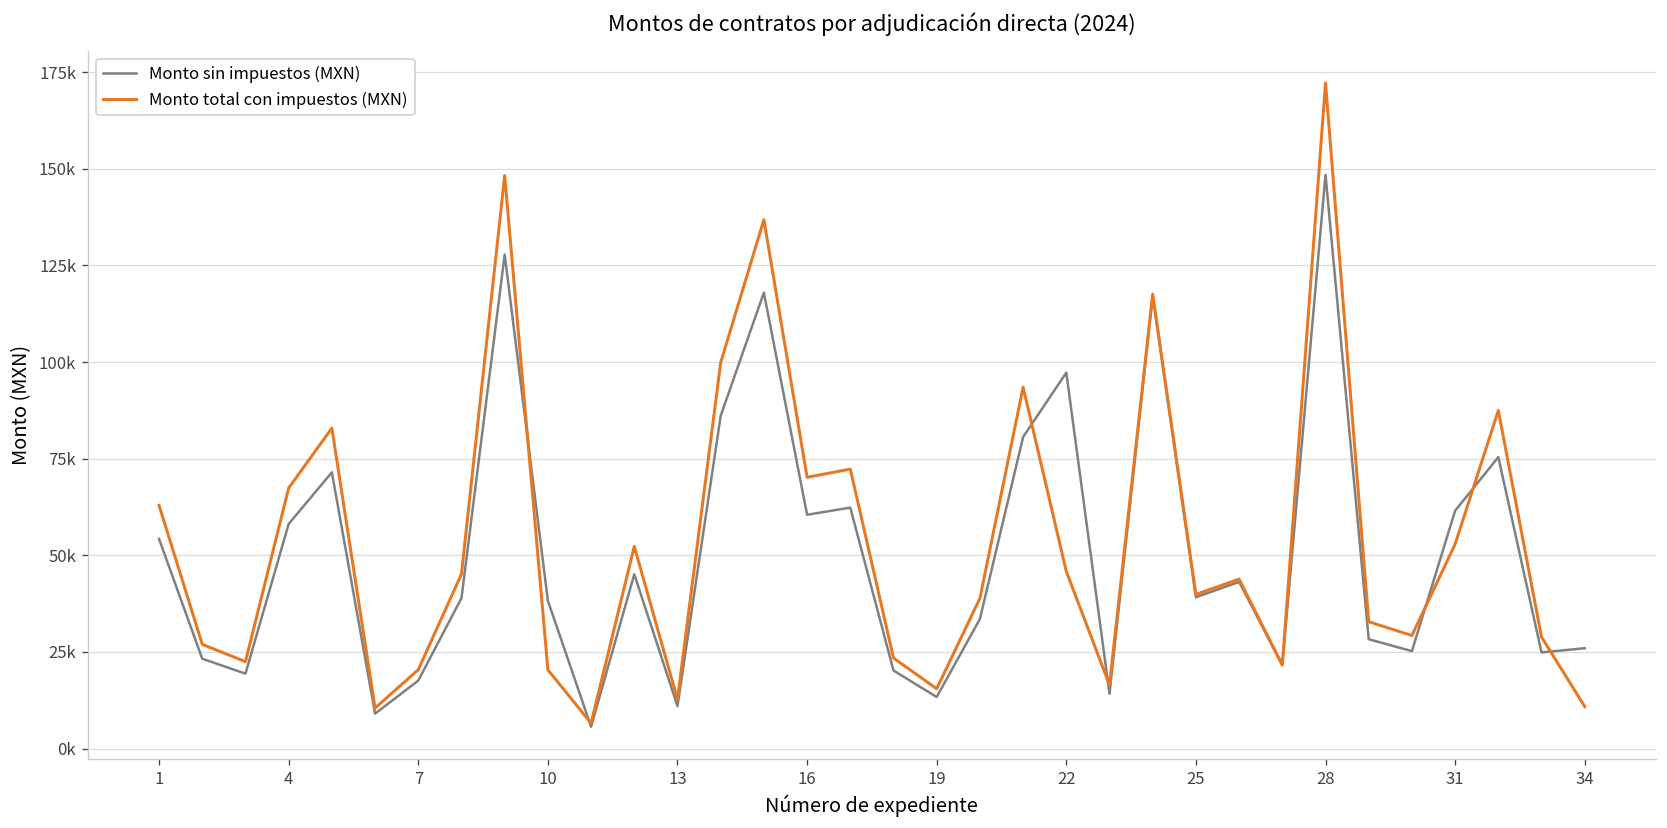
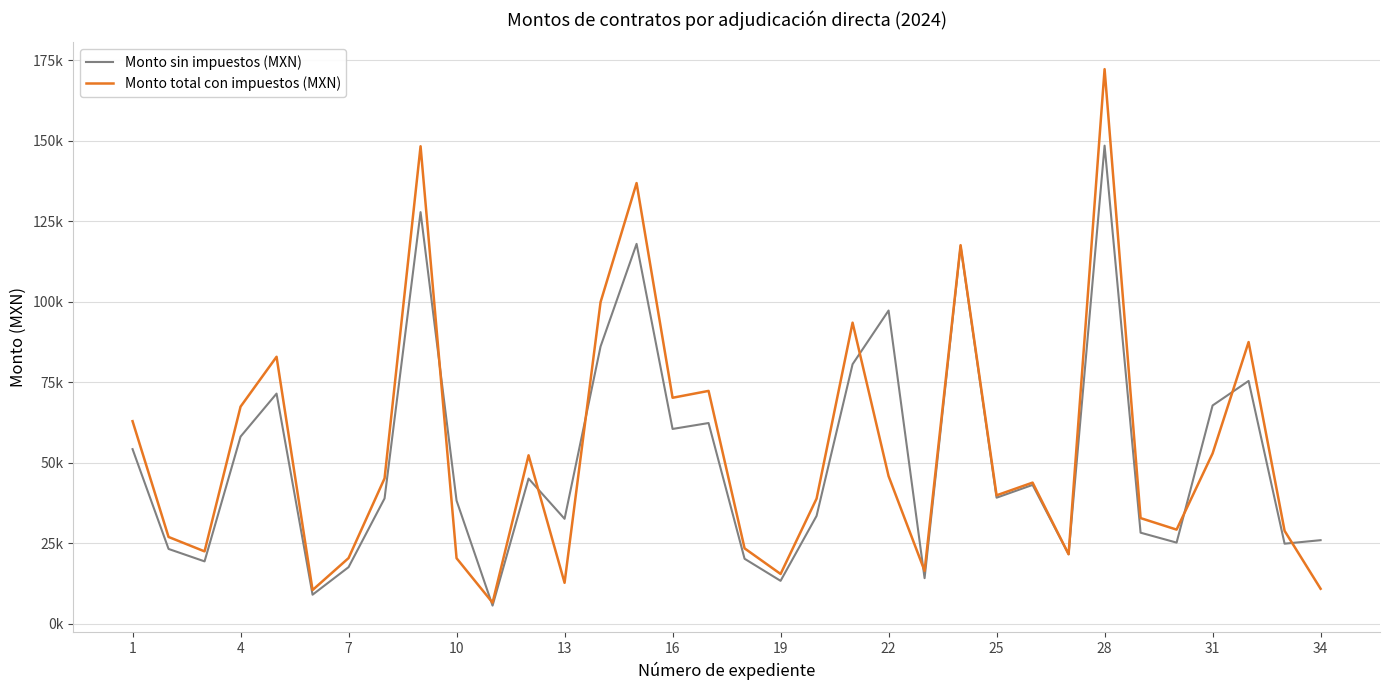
Monto sin impuestos (MXN), 13: 11000 -> 33000
Monto sin impuestos (MXN), 31: 62000 -> 68000
